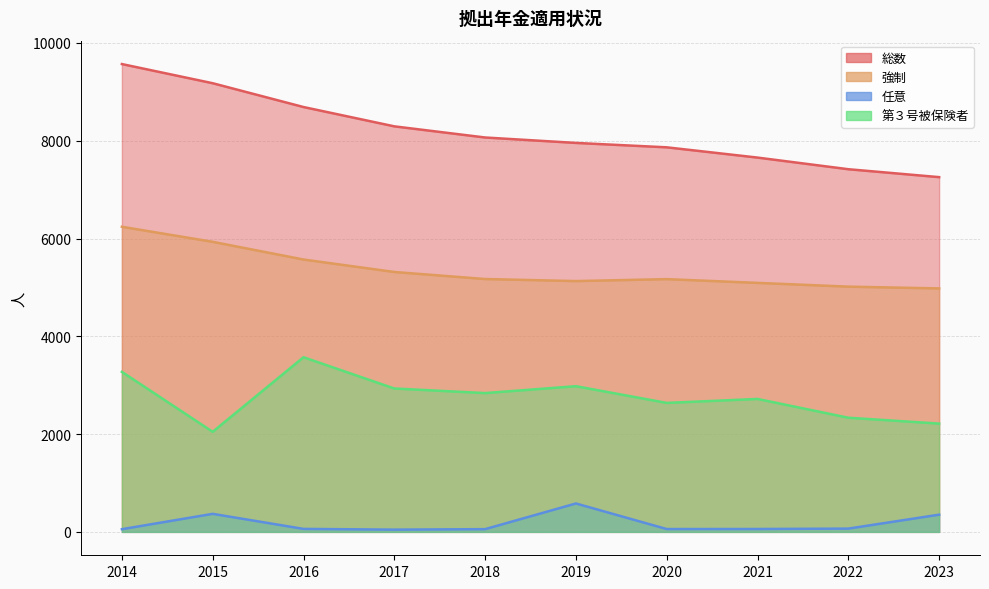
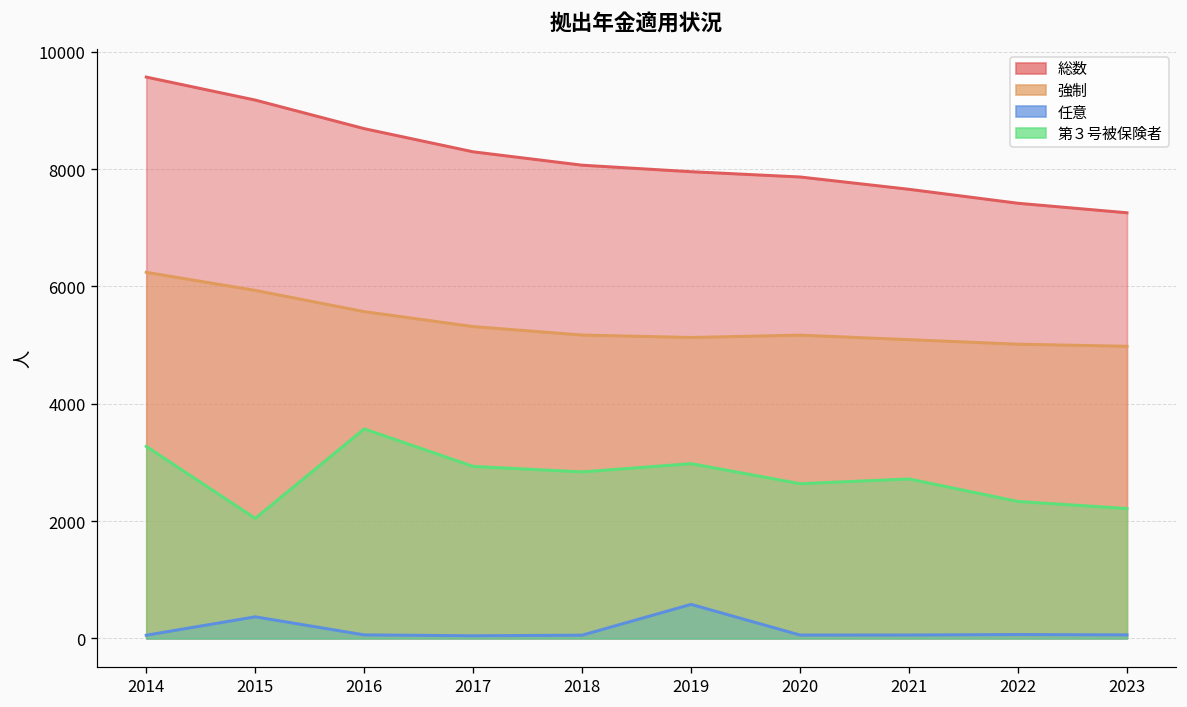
任意, 2023: 400 -> 100
